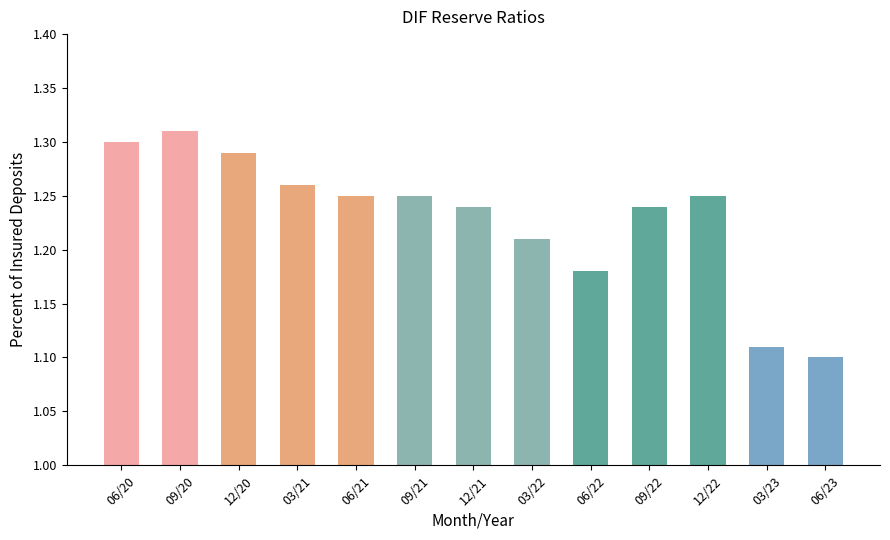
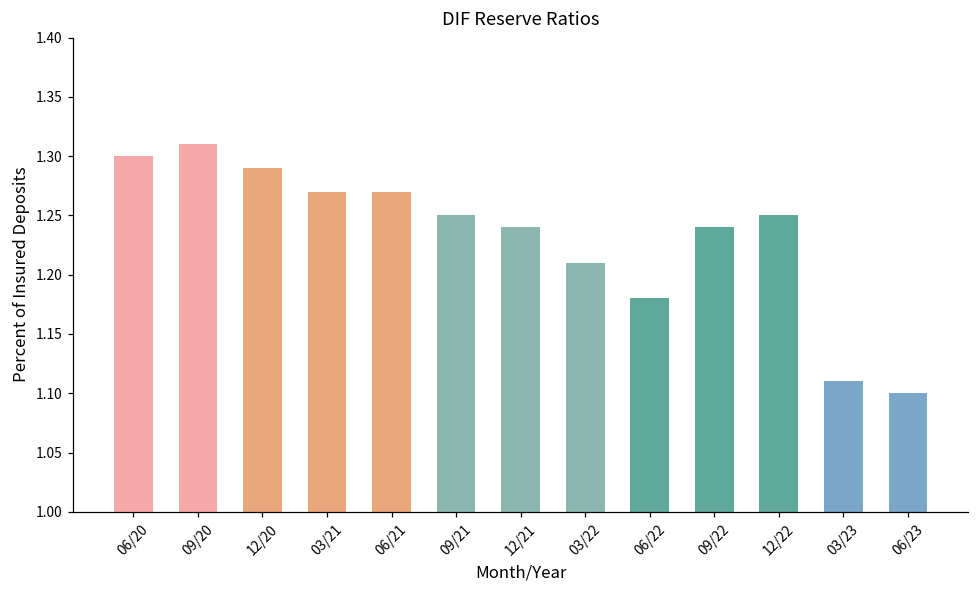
03/21: 1.26 -> 1.27
06/21: 1.25 -> 1.27
